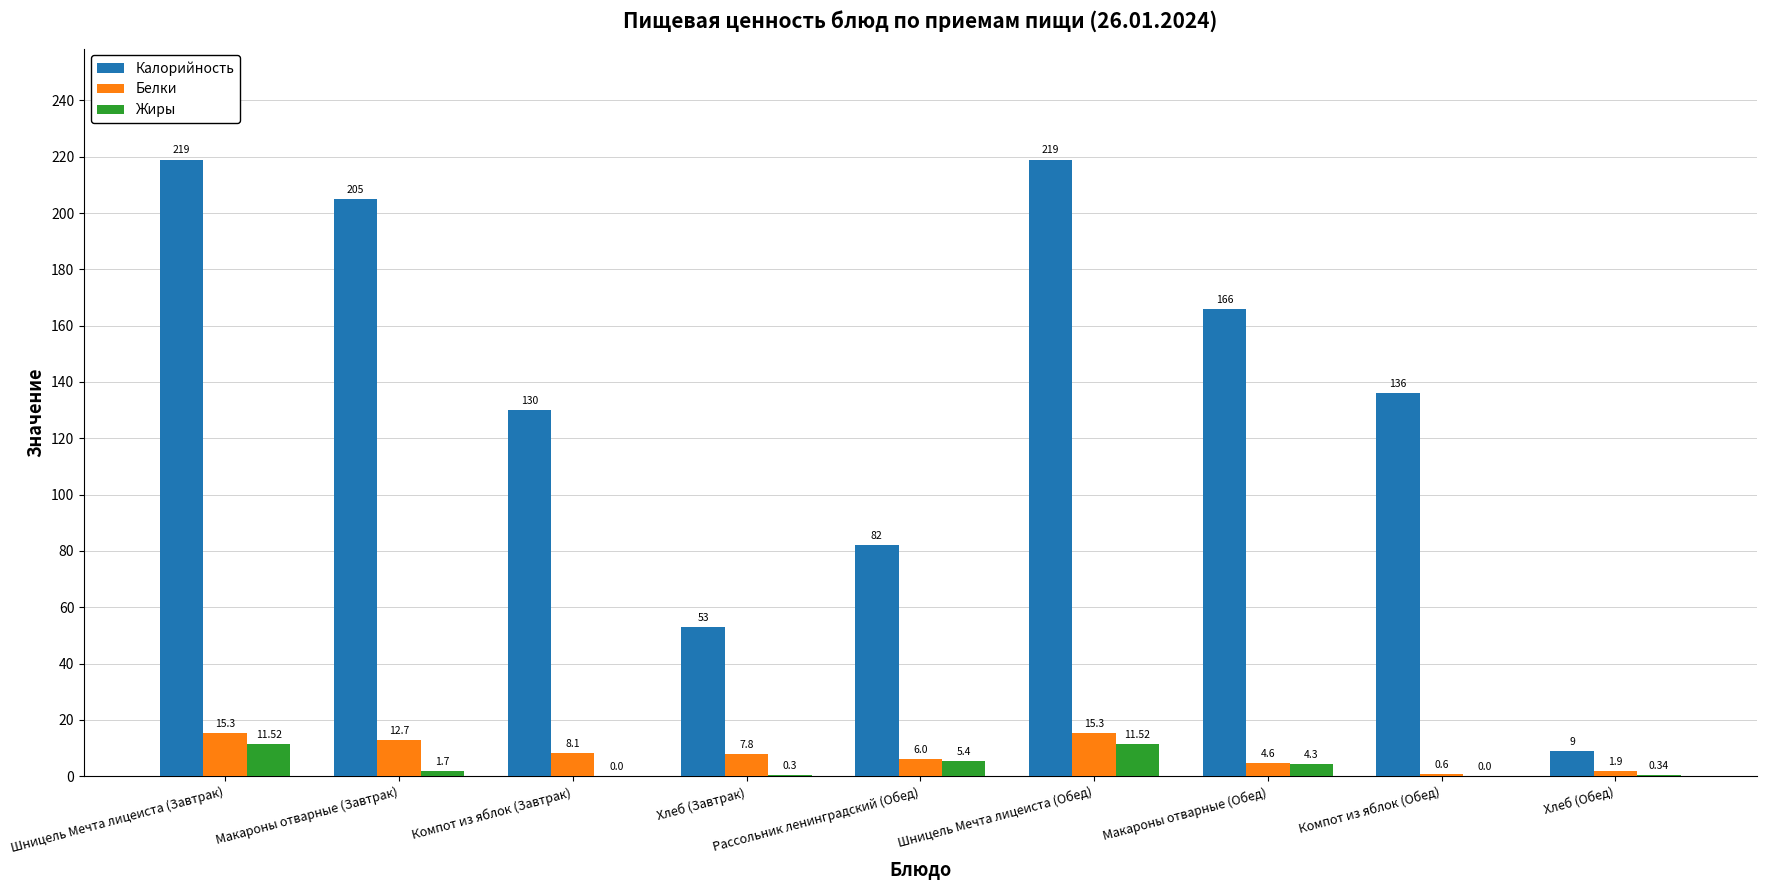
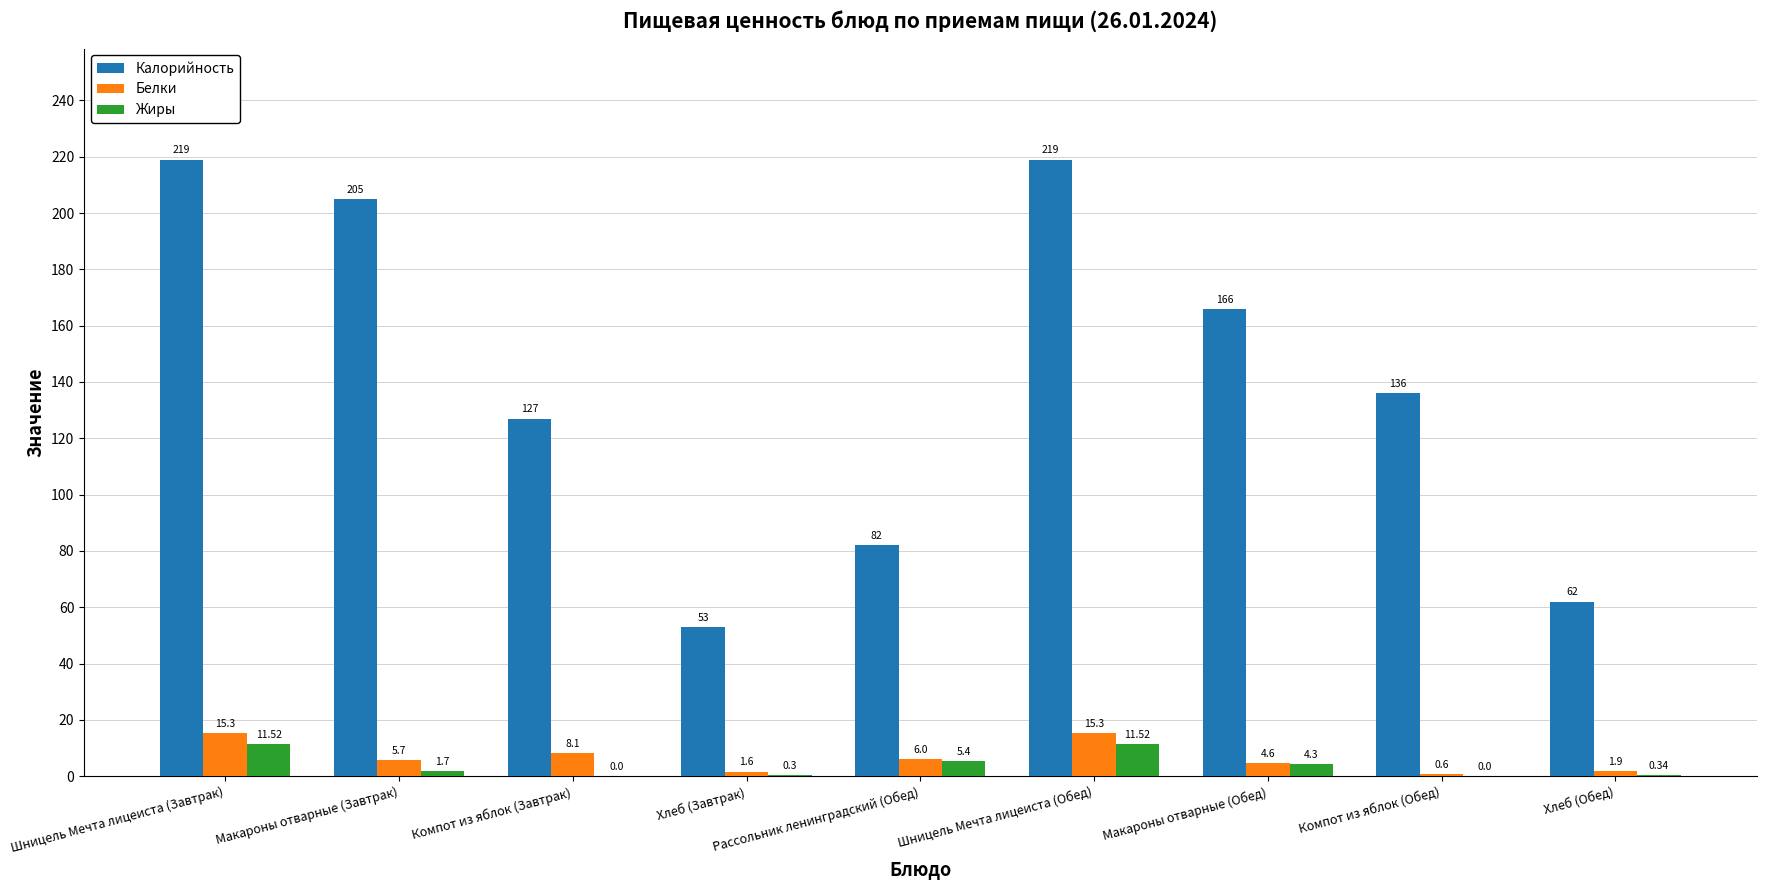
Белки, Макароны отварные (Завтрак): 12.7 -> 5.7
Калорийность, Компот из яблок (Завтрак): 130 -> 127
Белки, Хлеб (Завтрак): 7.8 -> 1.6
Калорийность, Хлеб (Обед): 9 -> 62
